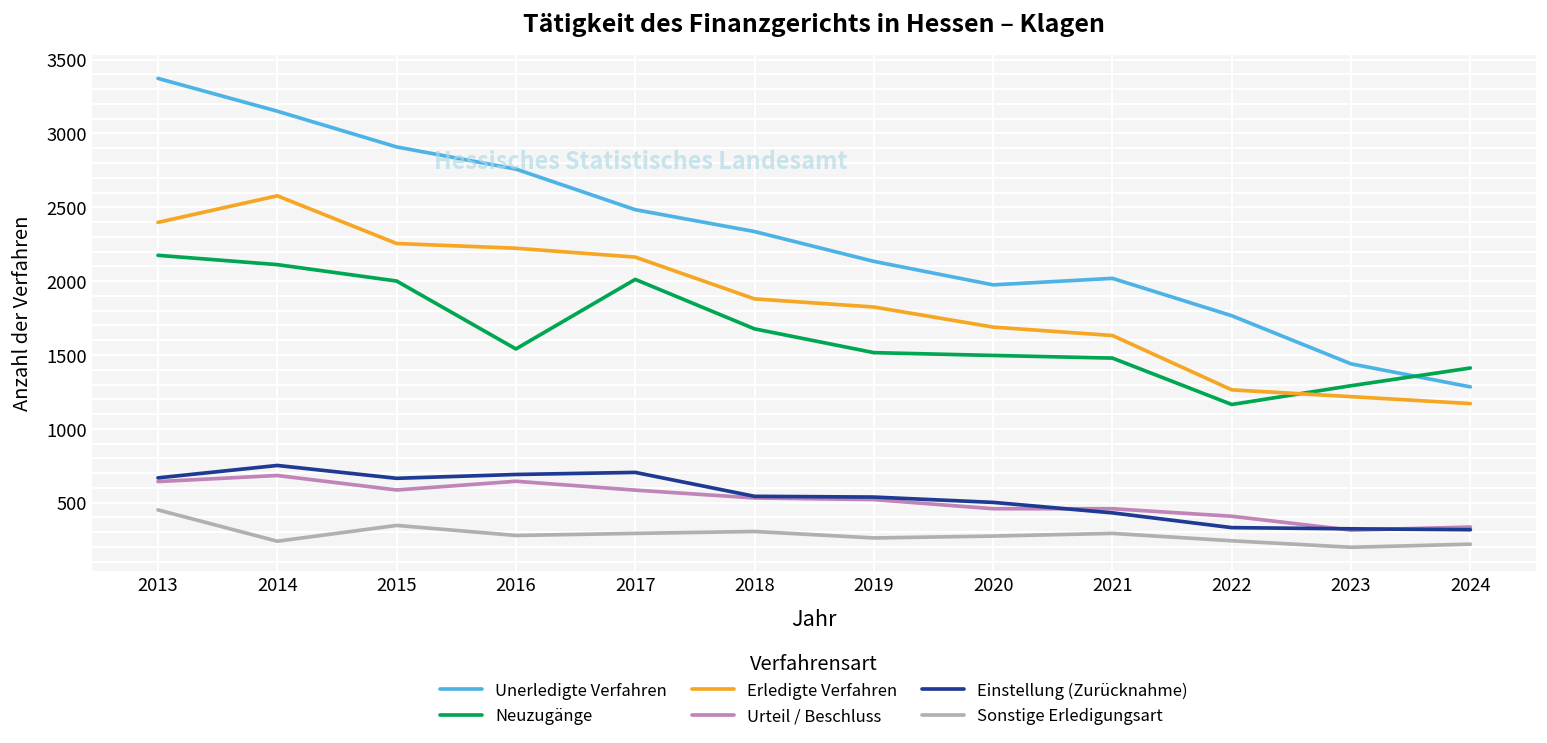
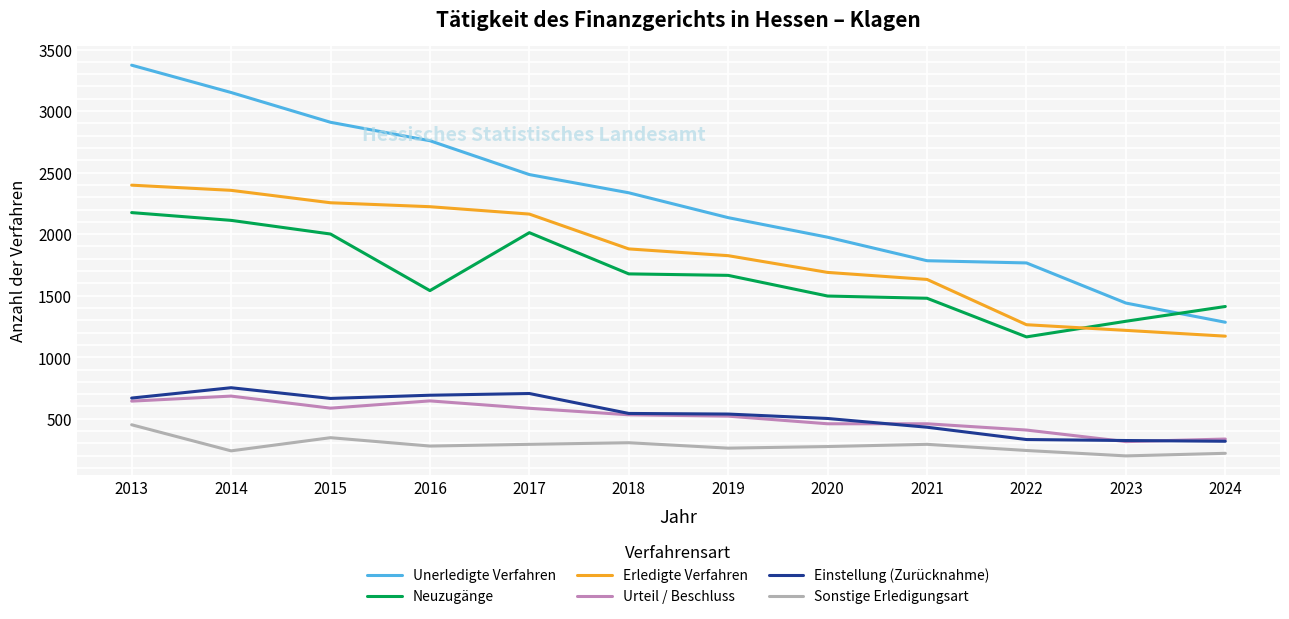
Erledigte Verfahren, 2014: 2580 -> 2360
Neuzugänge, 2019: 1520 -> 1670
Unerledigte Verfahren, 2021: 2020 -> 1780
